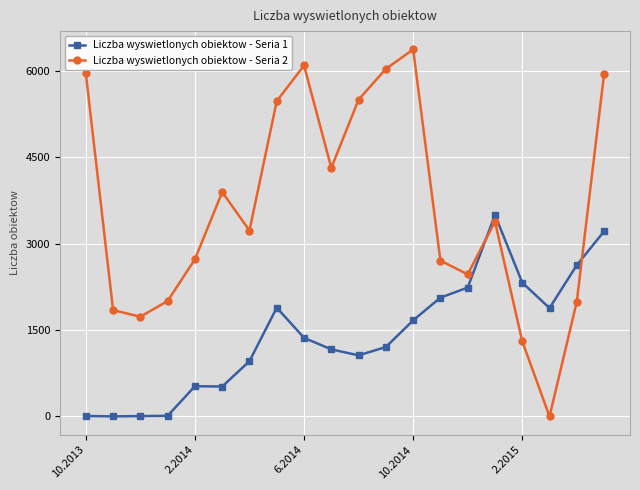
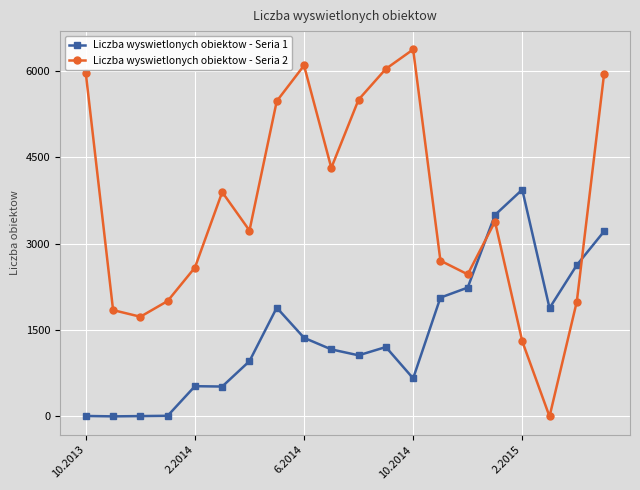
Liczba wyswietlonych obiektow - Seria 2, 2.2014: 2700 -> 2600
Liczba wyswietlonych obiektow - Seria 1, 10.2014: 1700 -> 700
Liczba wyswietlonych obiektow - Seria 1, 2.2015: 2300 -> 3900
